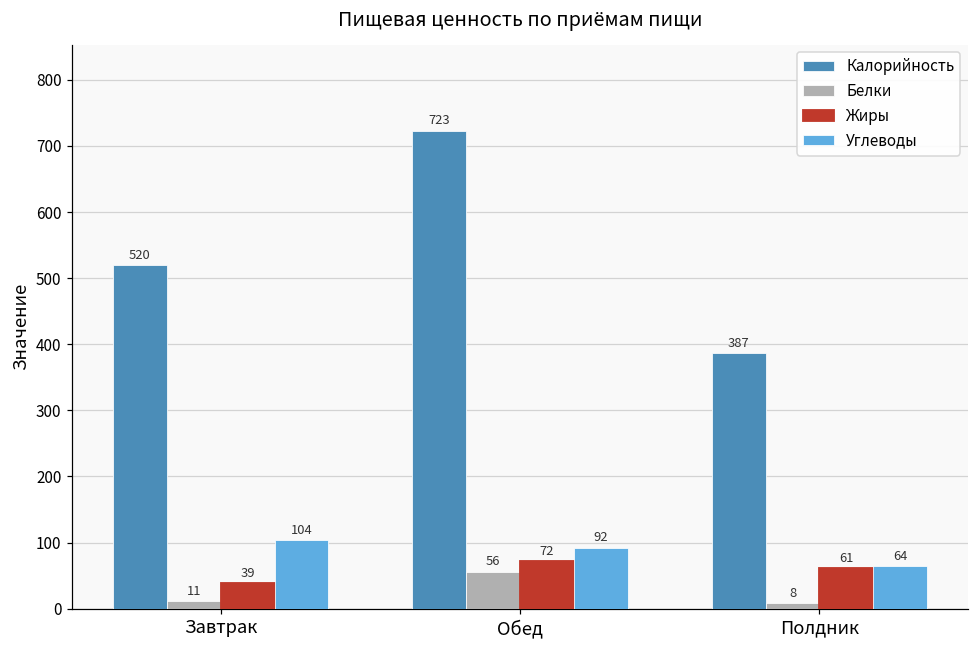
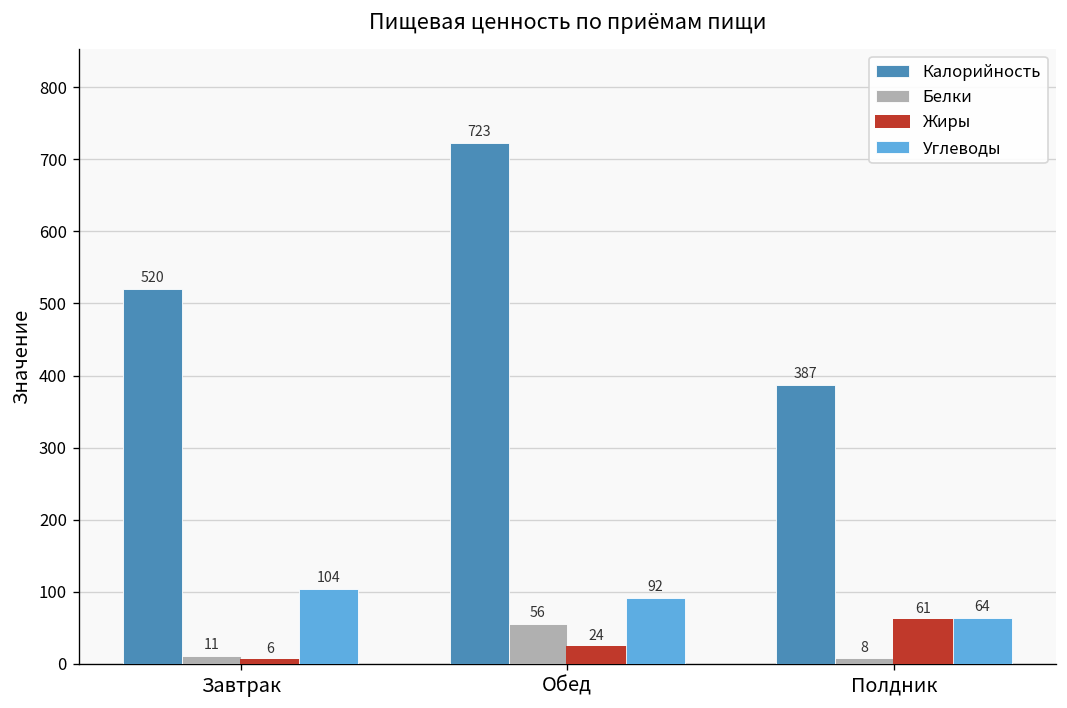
Жиры, Завтрак: 39 -> 6
Жиры, Обед: 72 -> 24
